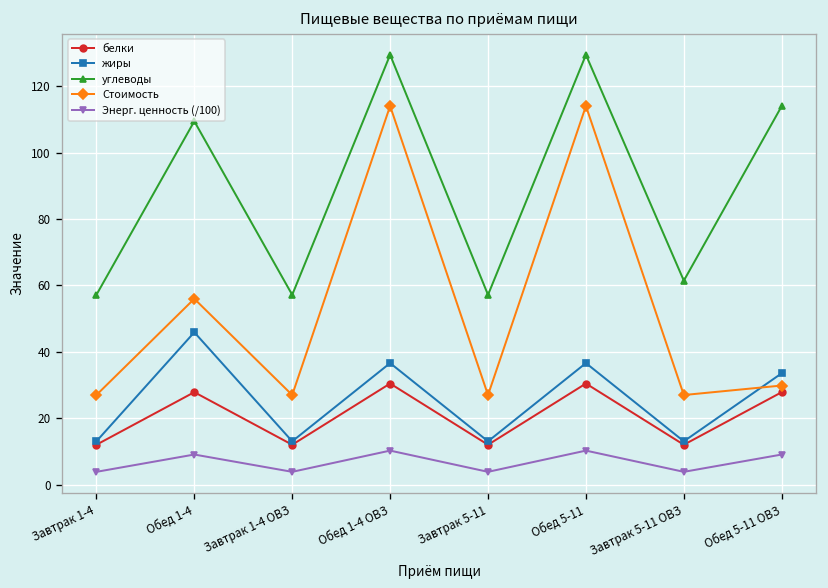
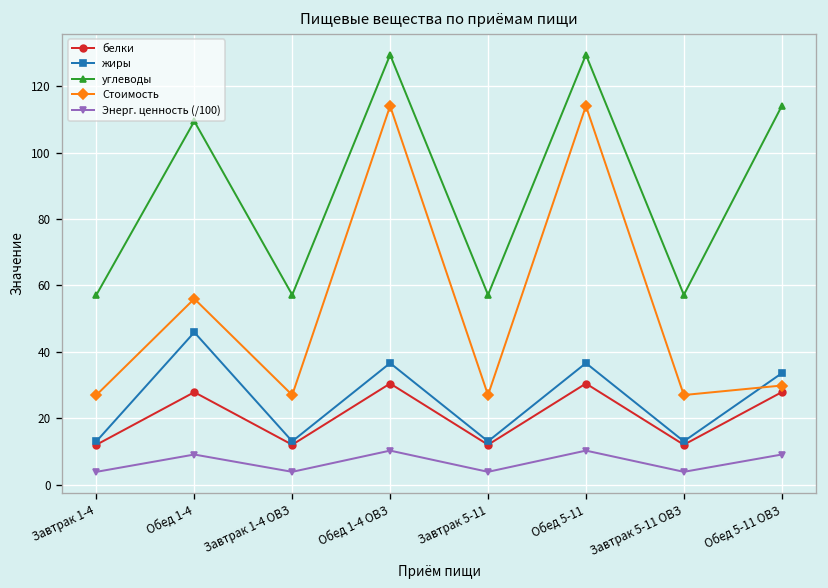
углеводы, Завтрак 5-11 ОВЗ: 61 -> 57
